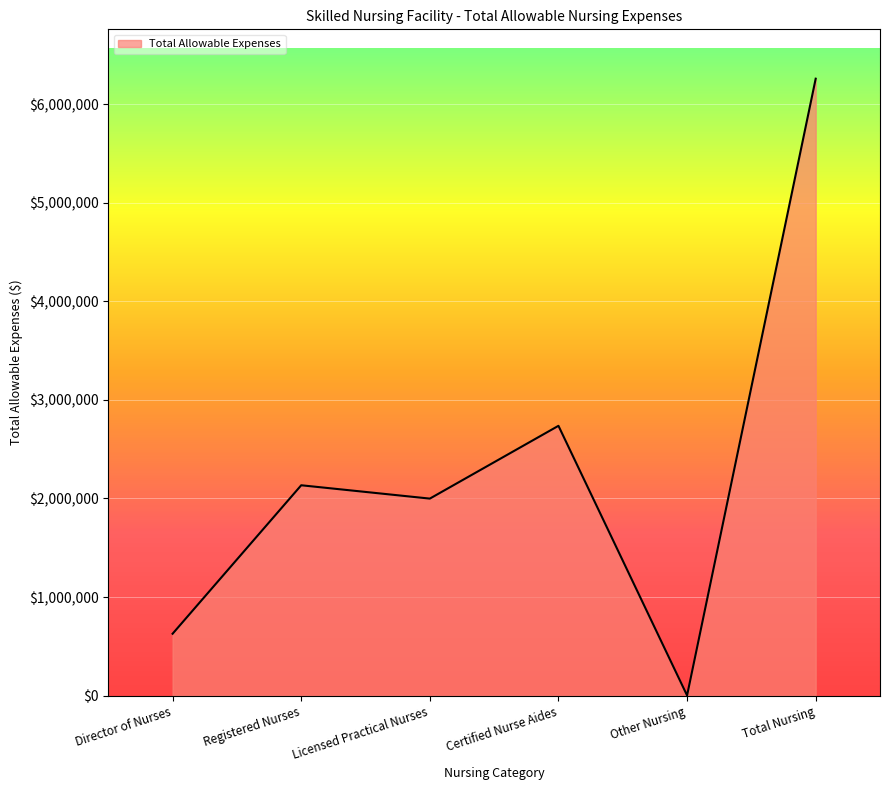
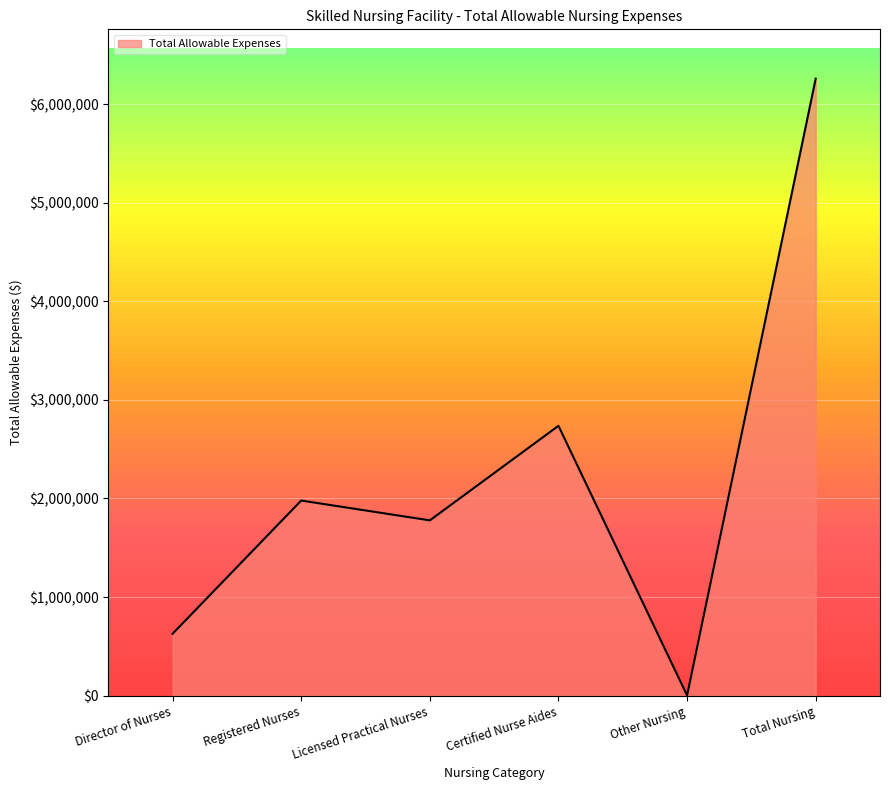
Registered Nurses: $2,100,000 -> $2,000,000
Licensed Practical Nurses: $2,000,000 -> $1,800,000
